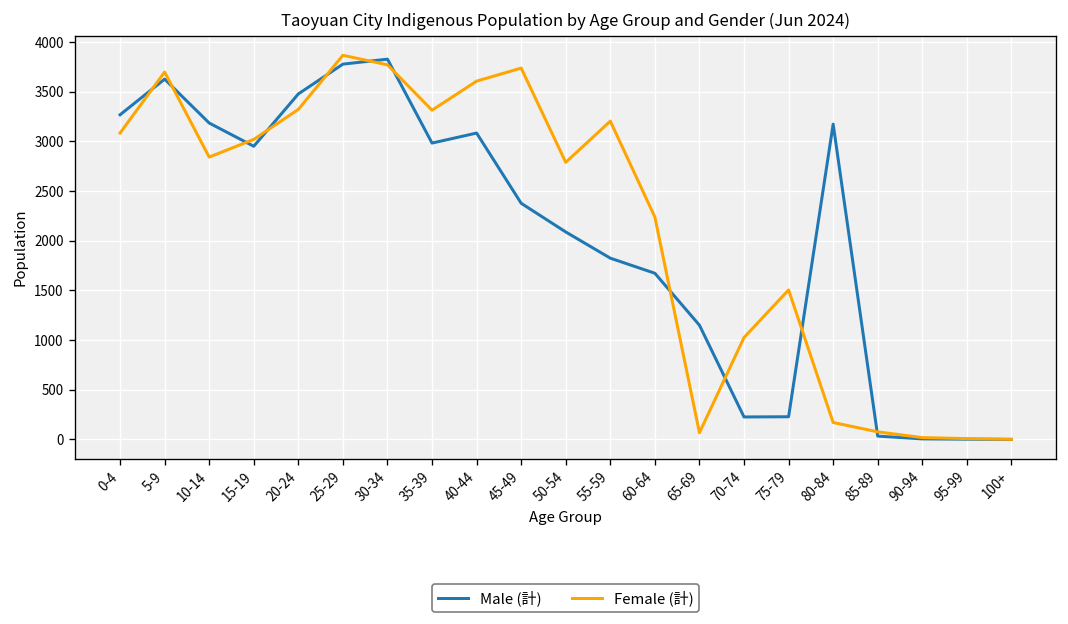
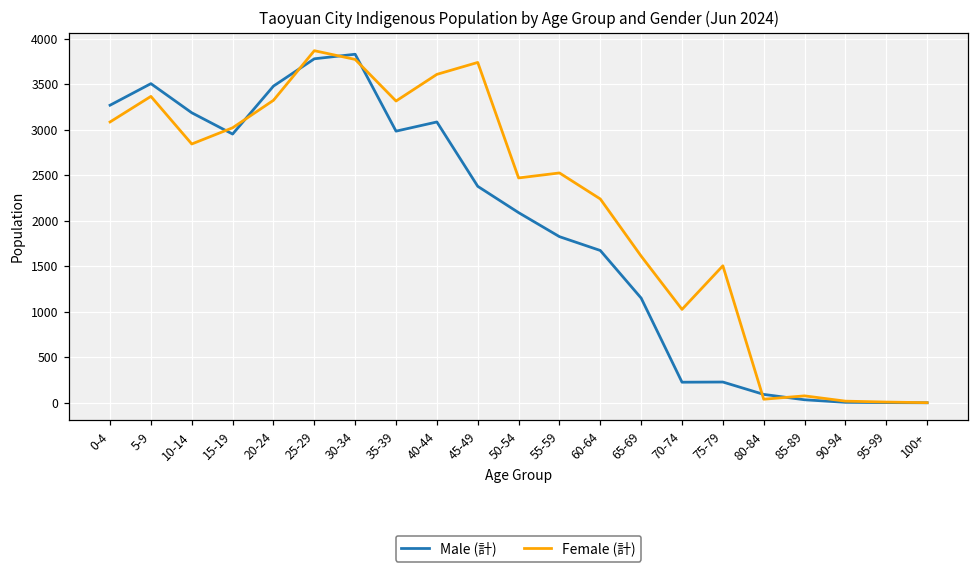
Male (計), 5-9: 3600 -> 3500
Female (計), 5-9: 3700 -> 3400
Female (計), 50-54: 2800 -> 2500
Female (計), 55-59: 3200 -> 2500
Female (計), 65-69: 100 -> 1600
Male (計), 80-84: 3200 -> 100
Female (計), 80-84: 200 -> 0
